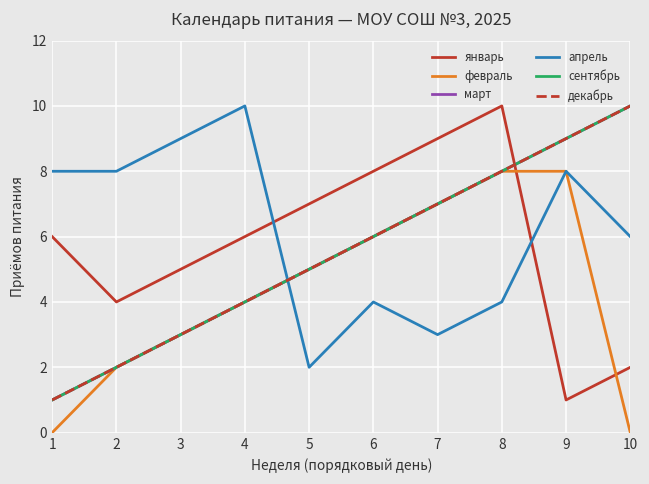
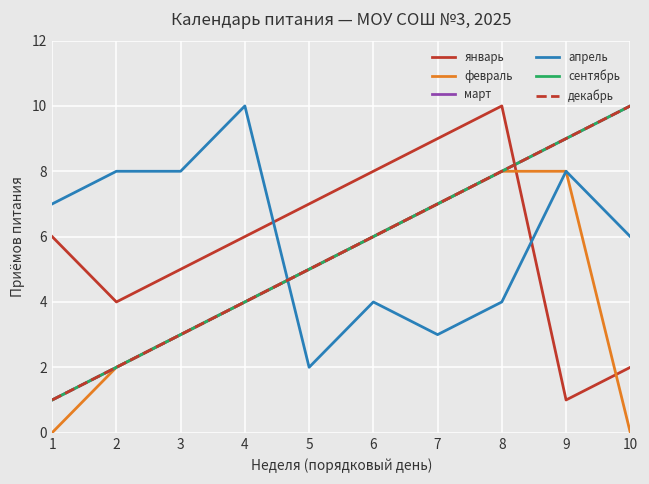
апрель, 1: 8 -> 7
апрель, 3: 9 -> 8
